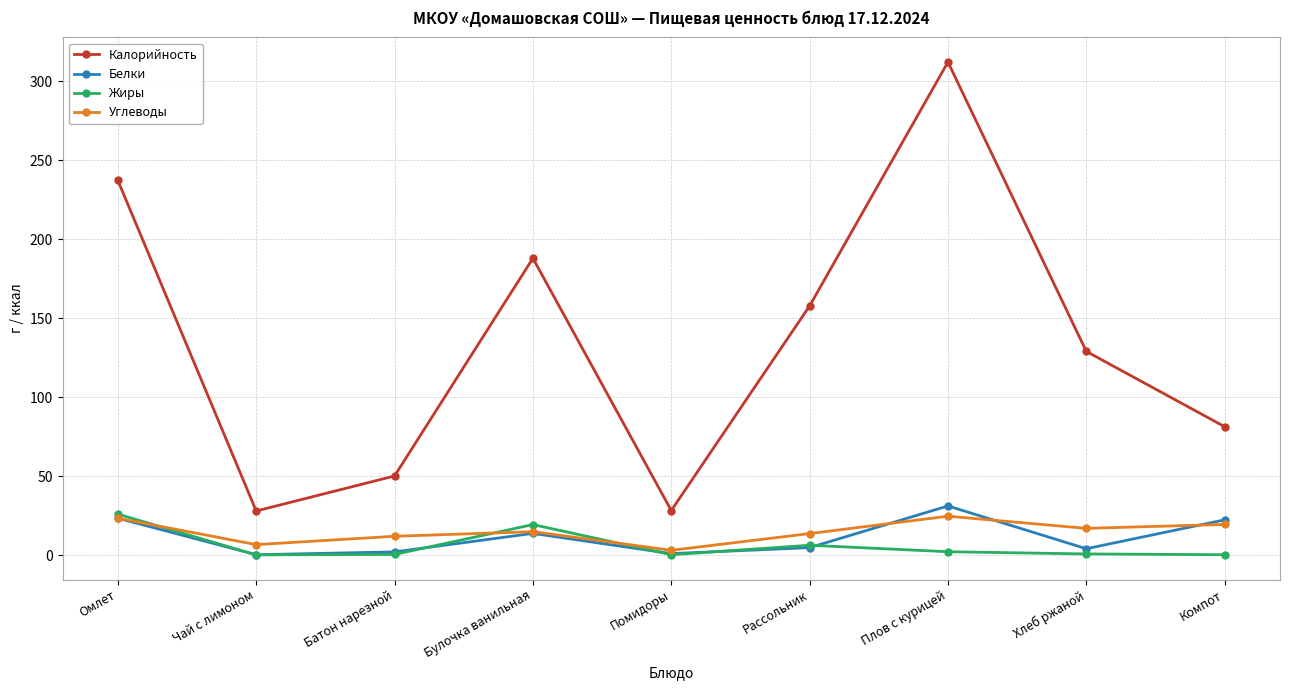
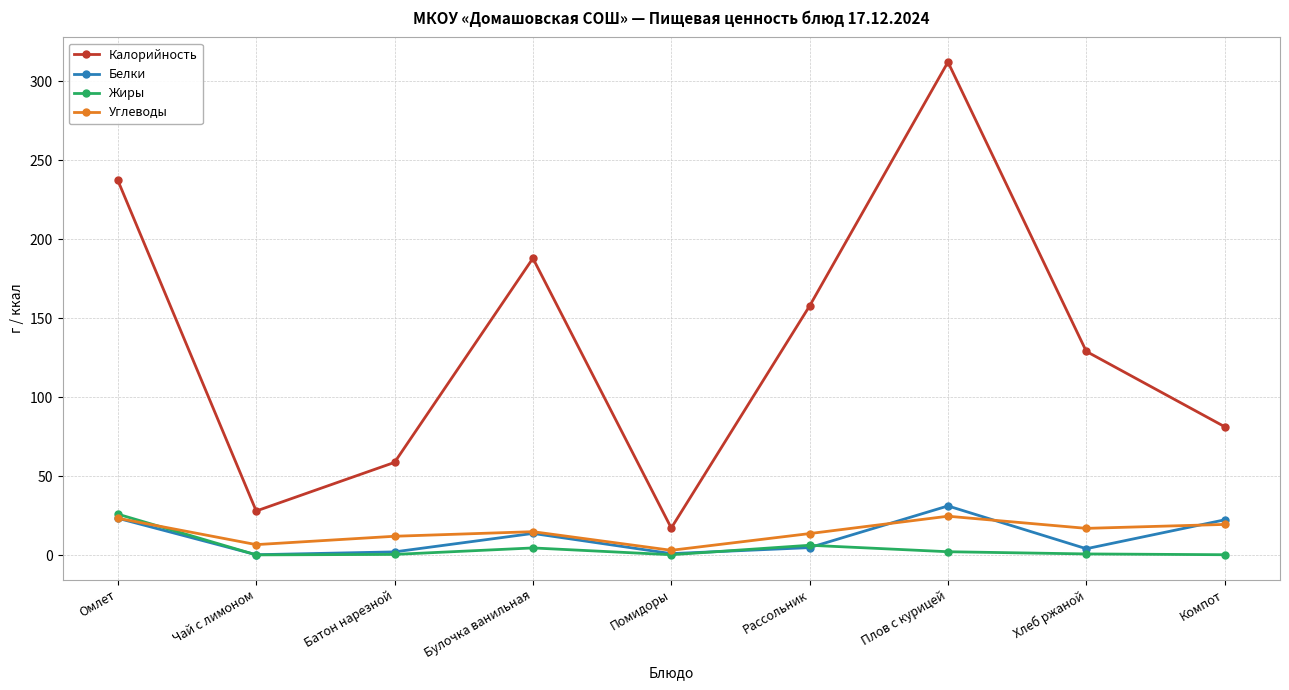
Калорийность, Батон нарезной: 50 -> 59
Жиры, Булочка ванильная: 19 -> 5
Калорийность, Помидоры: 28 -> 17
